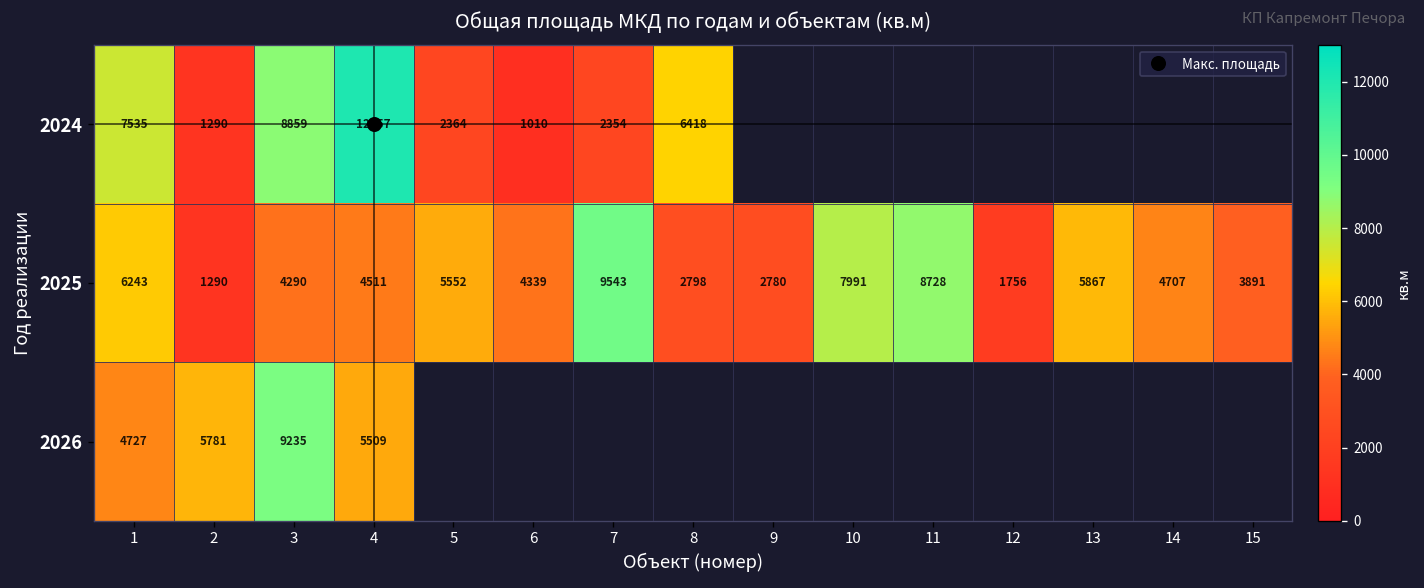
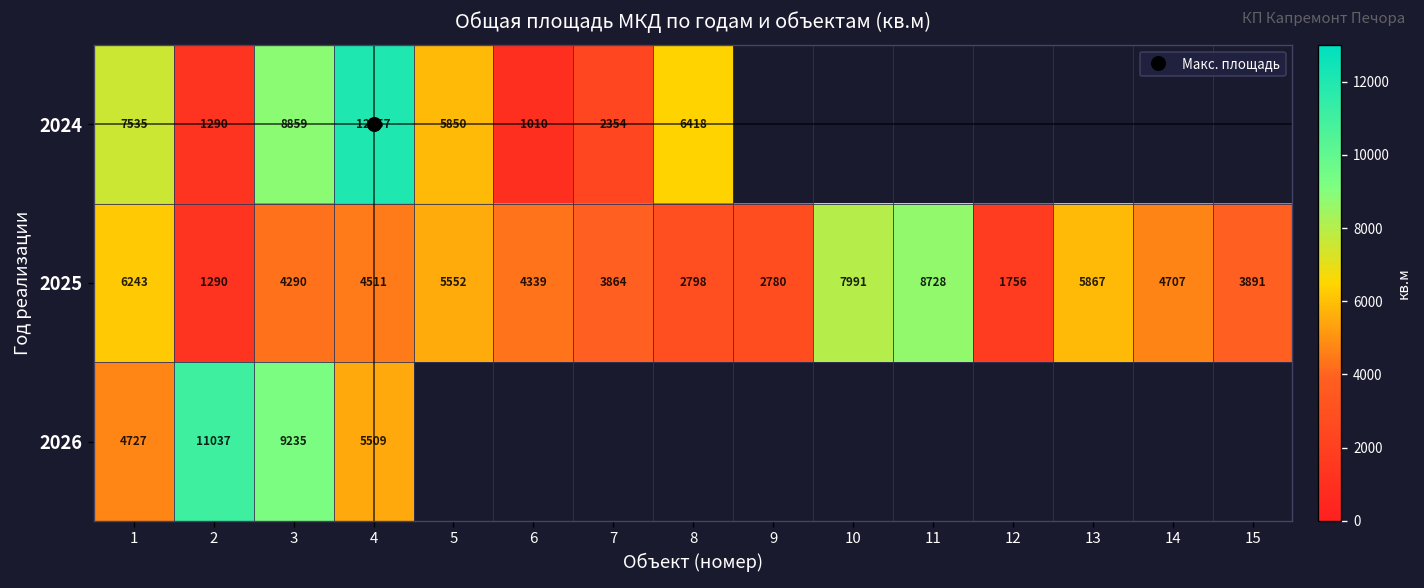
2024, 5: 2364 -> 5850
2025, 7: 9543 -> 3864
2026, 2: 5781 -> 11037
